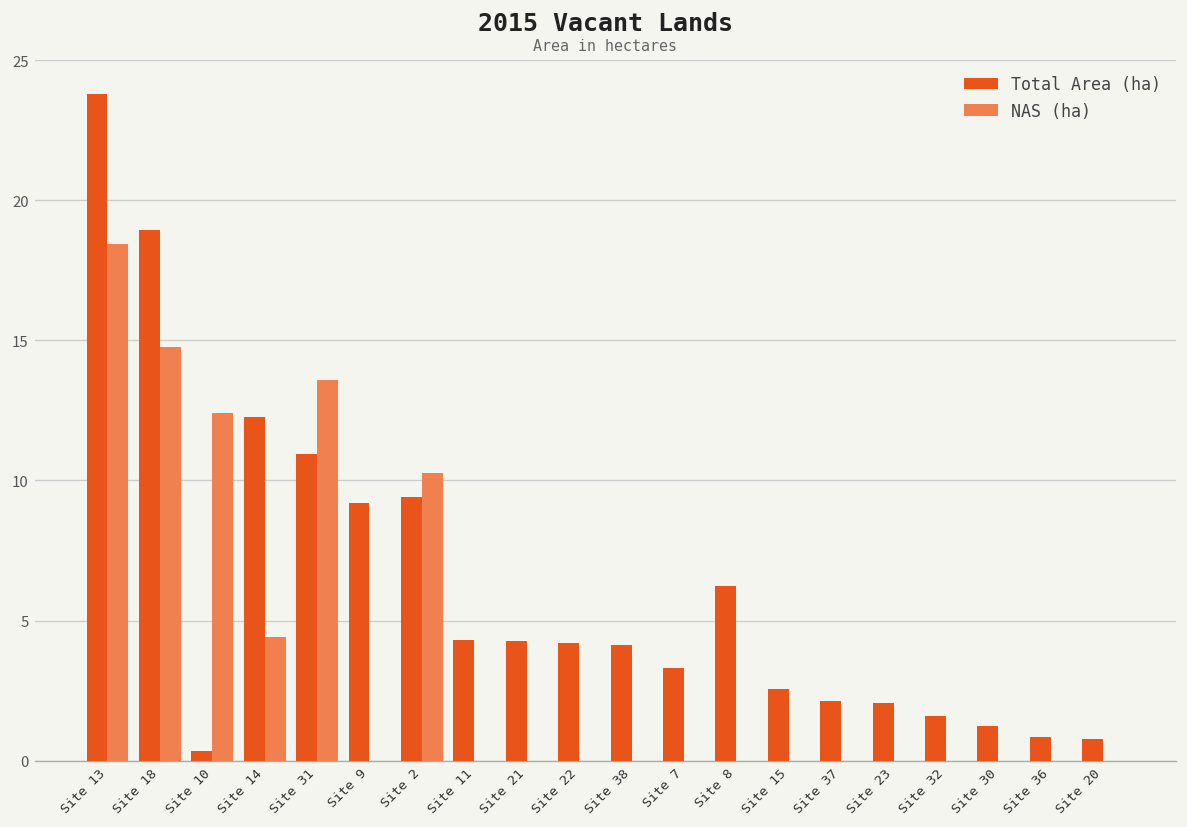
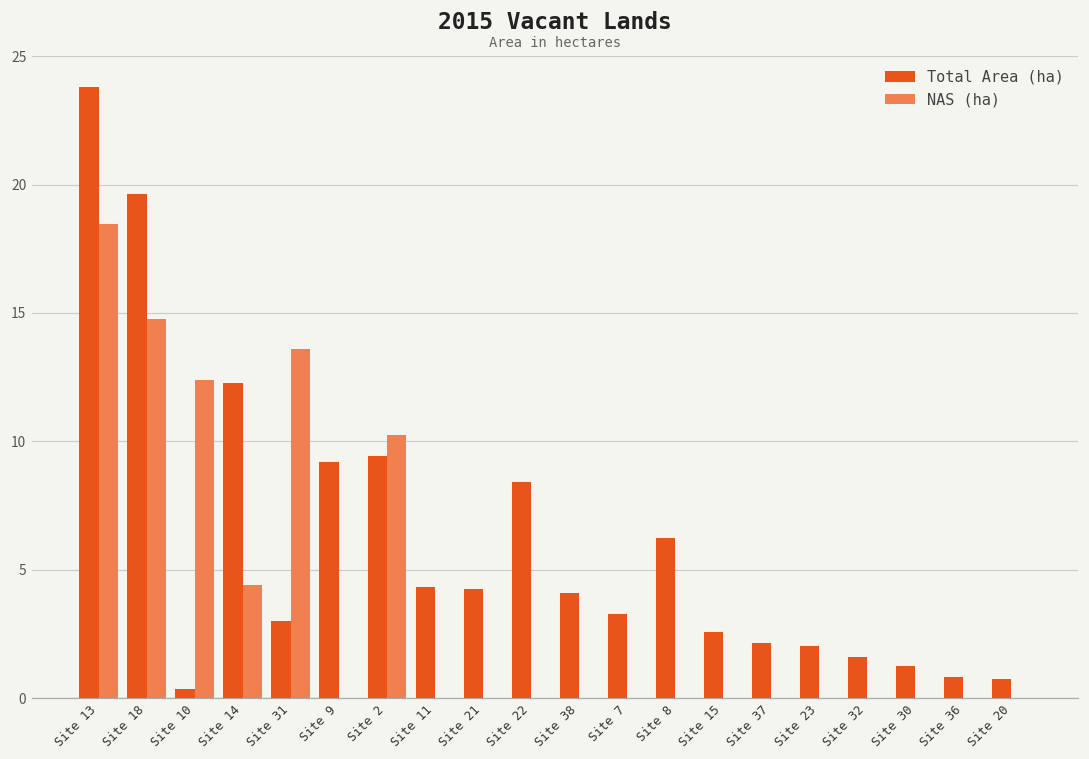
Total Area (ha), Site 18: 18.9 -> 19.6
Total Area (ha), Site 31: 10.9 -> 3.0
Total Area (ha), Site 22: 4.2 -> 8.4
